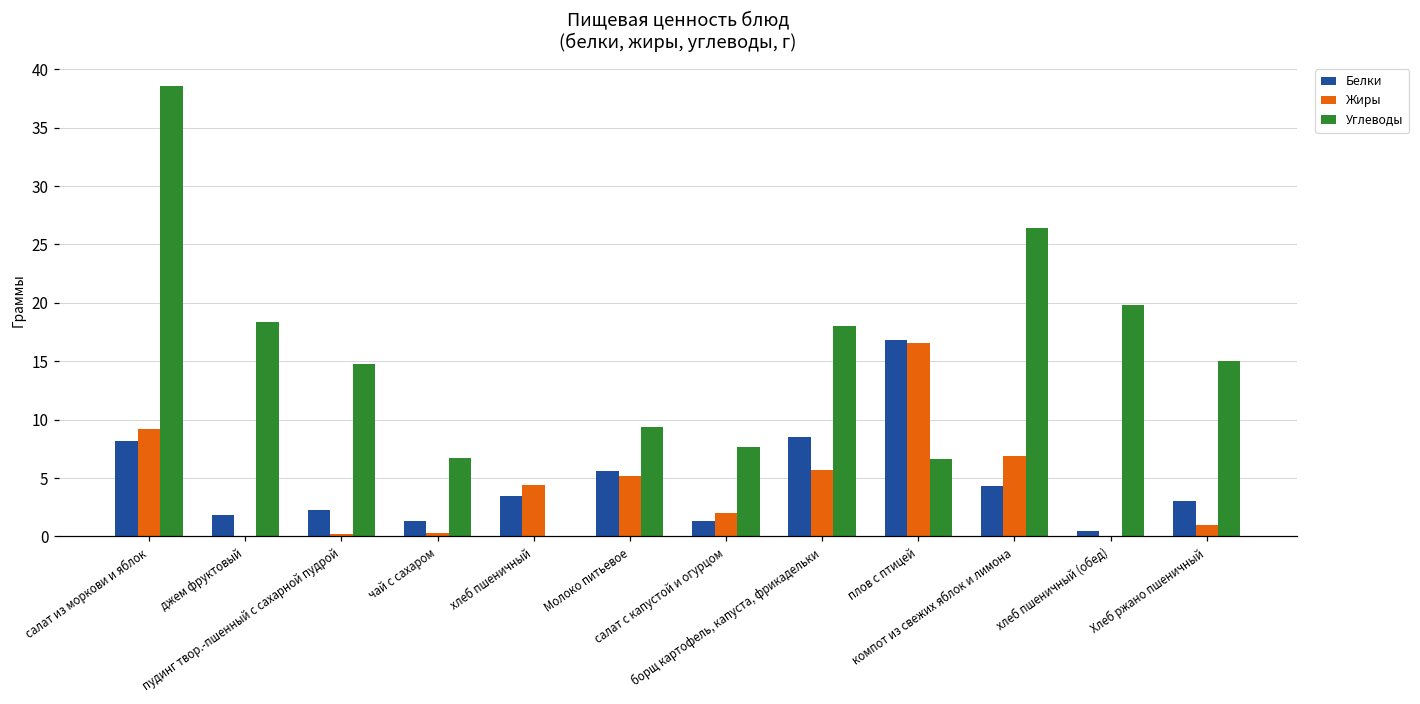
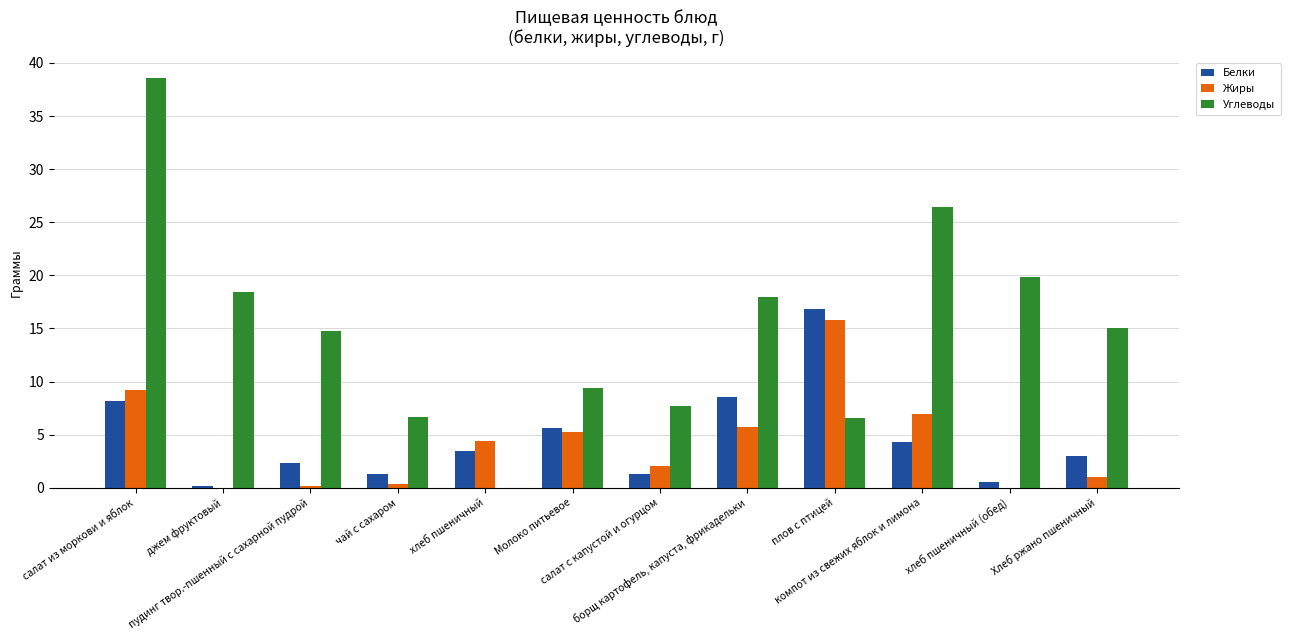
Белки, джем фруктовый: 1.8 -> 0.2
Жиры, плов с птицей: 16.6 -> 15.8
